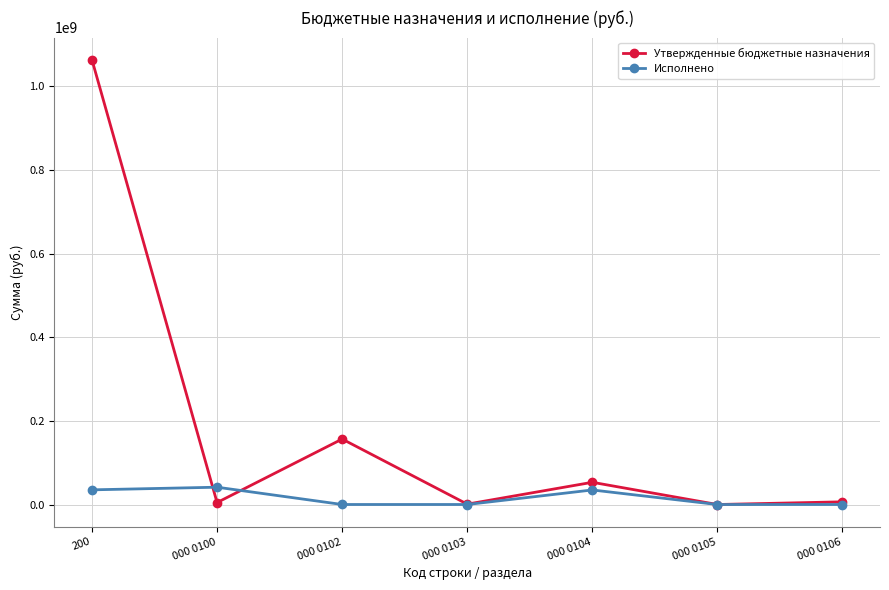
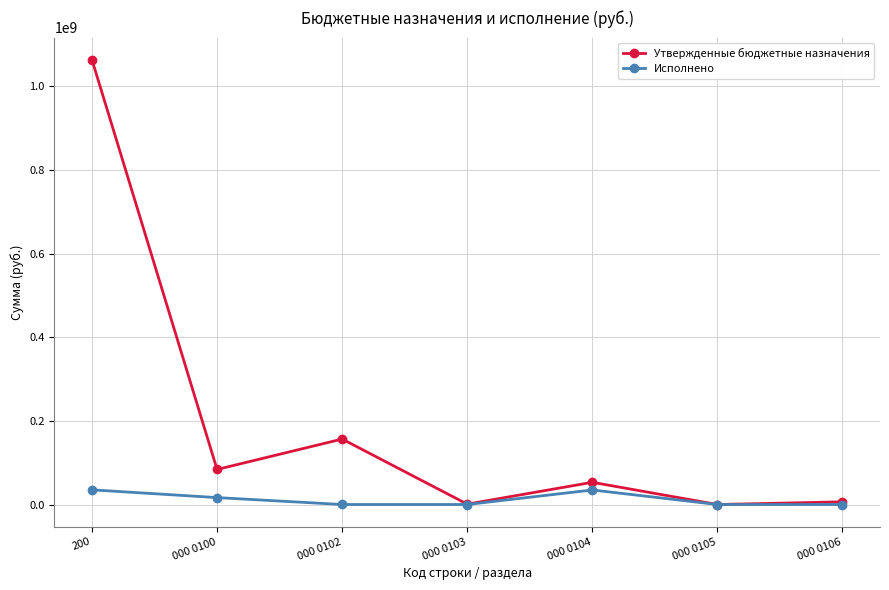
Утвержденные бюджетные назначения, 000 0100: 0 -> 80000000
Исполнено, 000 0100: 40000000 -> 20000000
